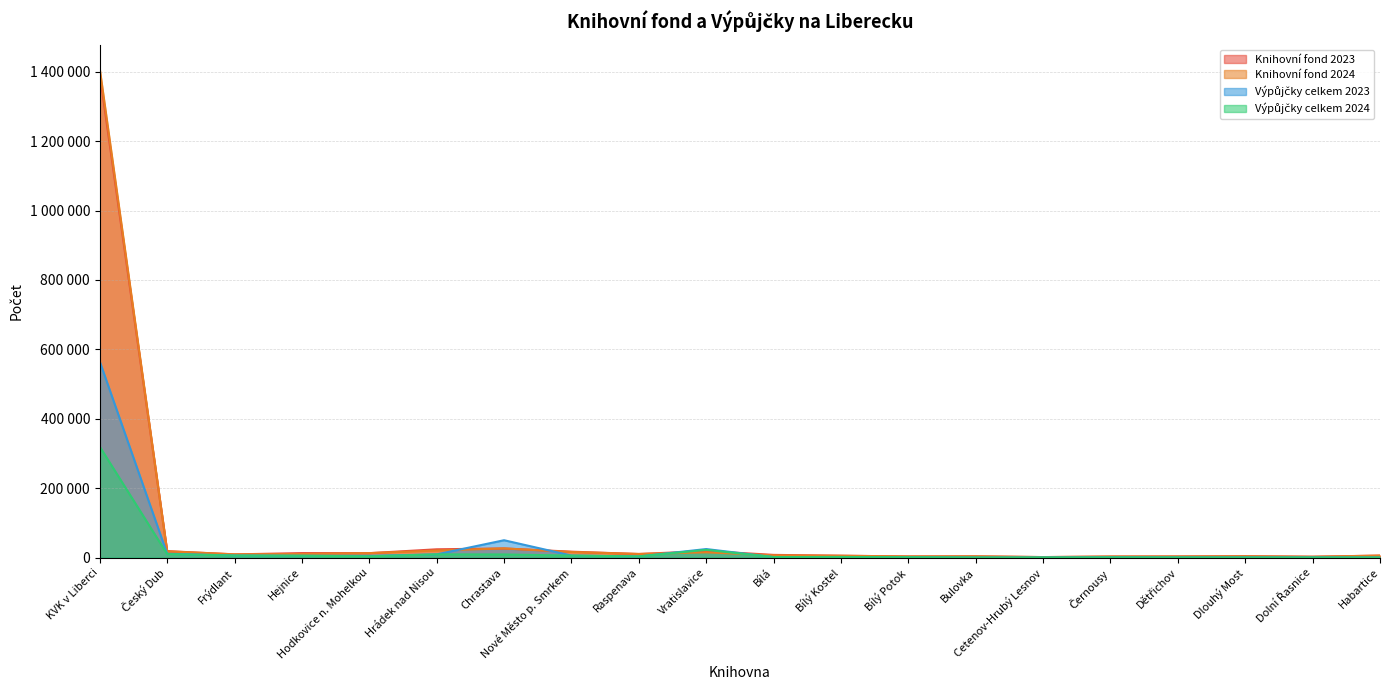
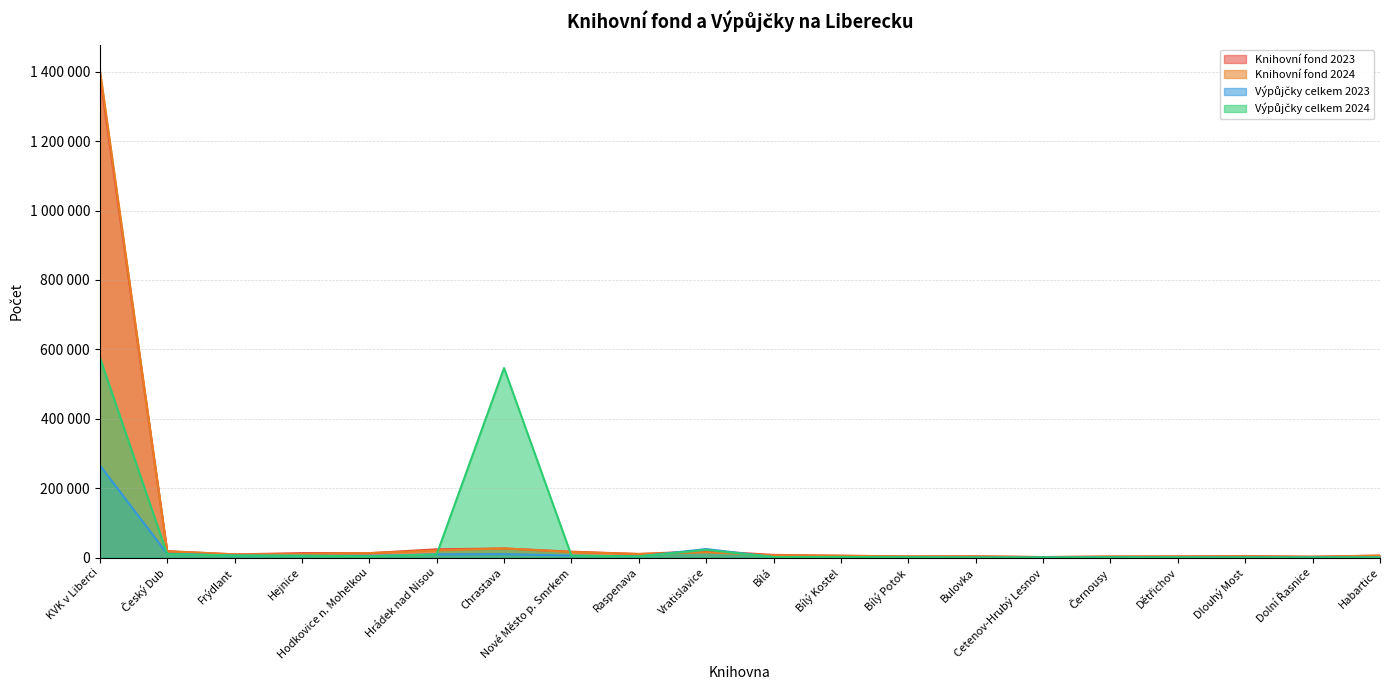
Výpůjčky celkem 2023, KVK v Liberci: 560000 -> 270000
Výpůjčky celkem 2024, KVK v Liberci: 320000 -> 580000
Výpůjčky celkem 2023, Chrastava: 50000 -> 10000
Výpůjčky celkem 2024, Chrastava: 10000 -> 550000
